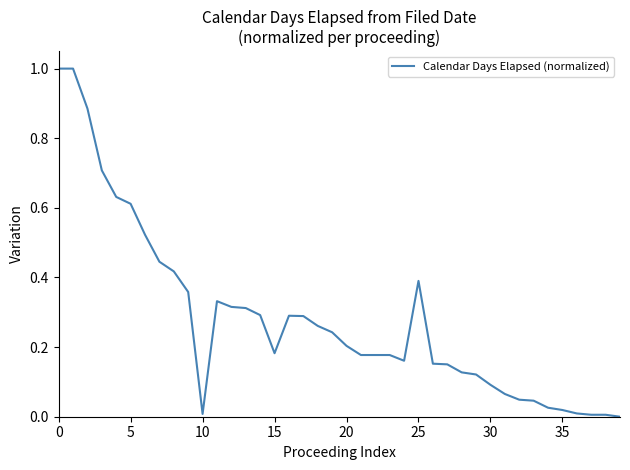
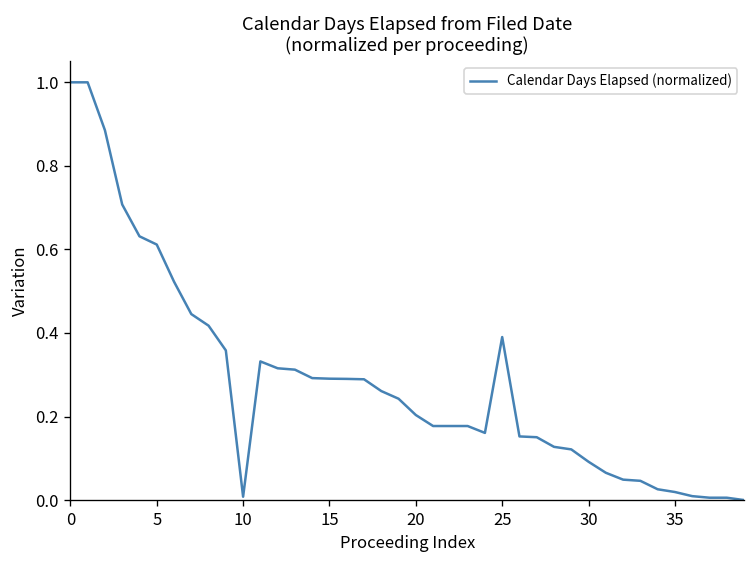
15: 0.18 -> 0.29
